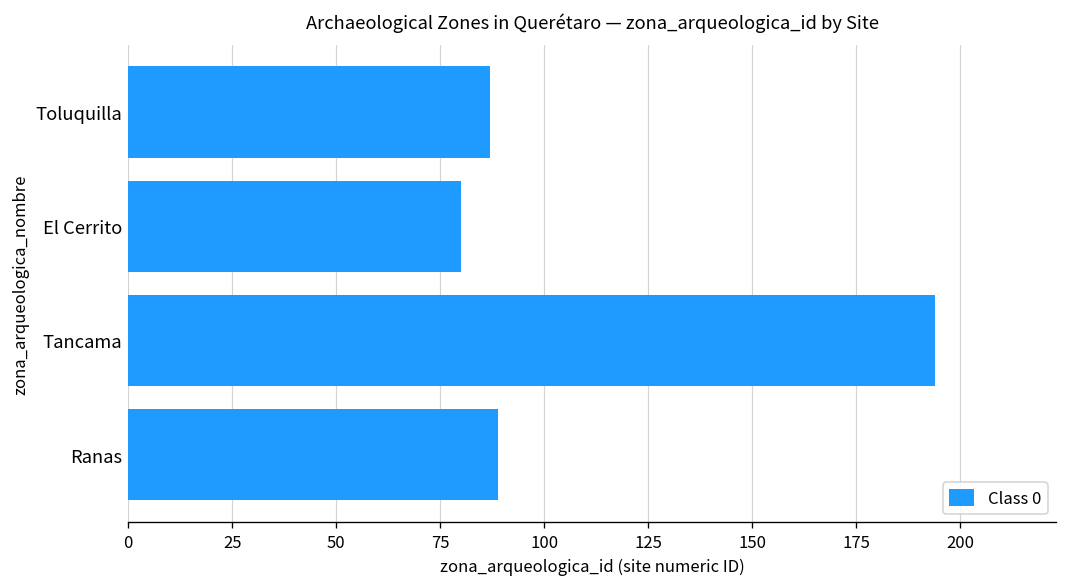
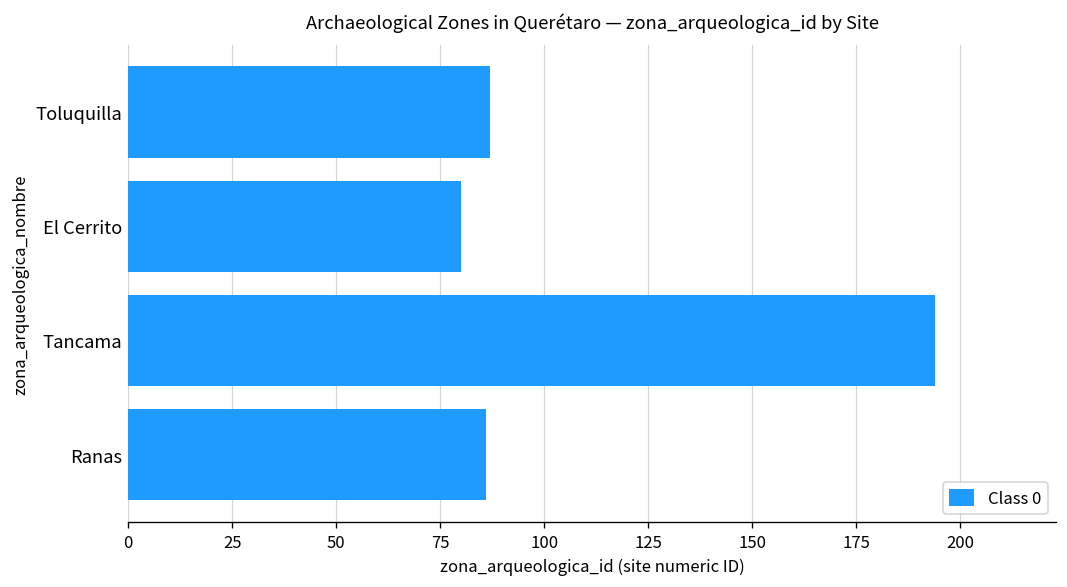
Ranas: 89 -> 86
